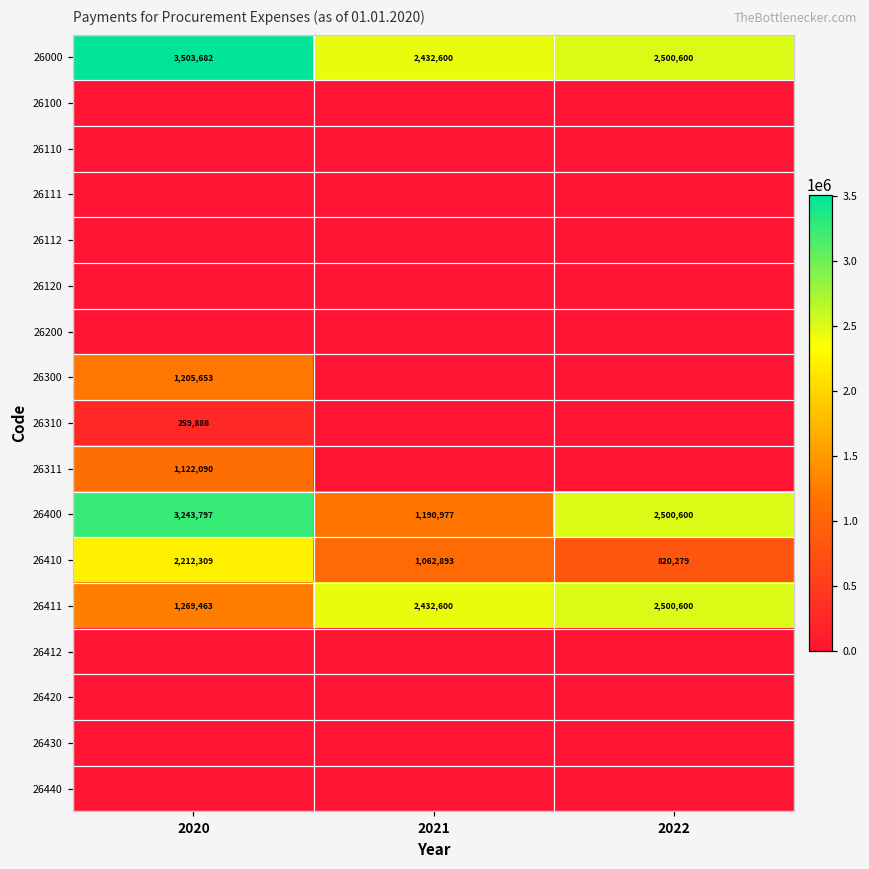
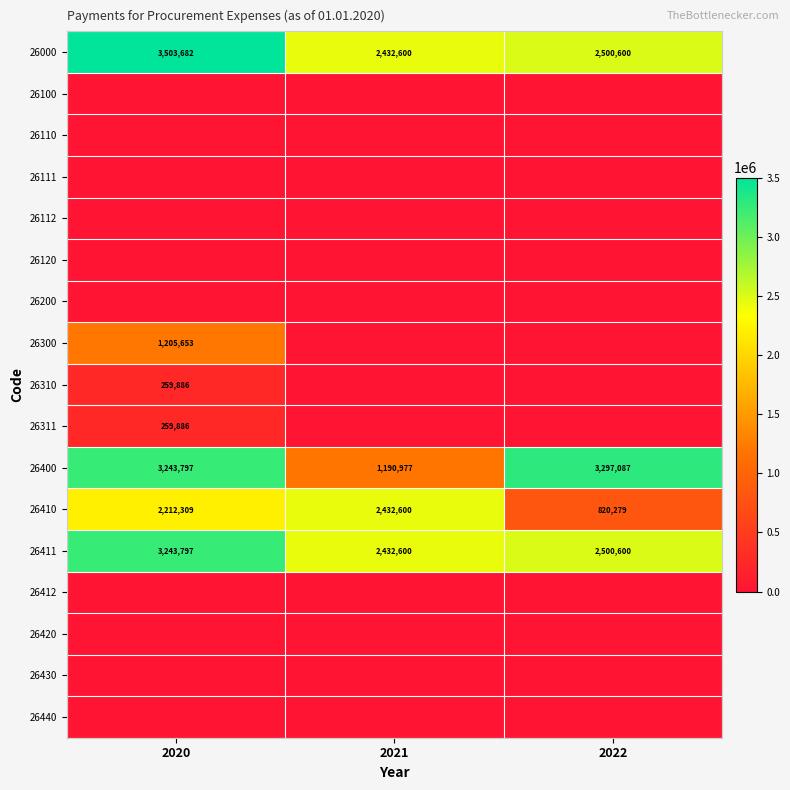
26311, 2020: 1,122,090 -> 259,886
26400, 2022: 2,500,600 -> 3,297,087
26410, 2021: 1,062,893 -> 2,432,600
26411, 2020: 1,269,463 -> 3,243,797
